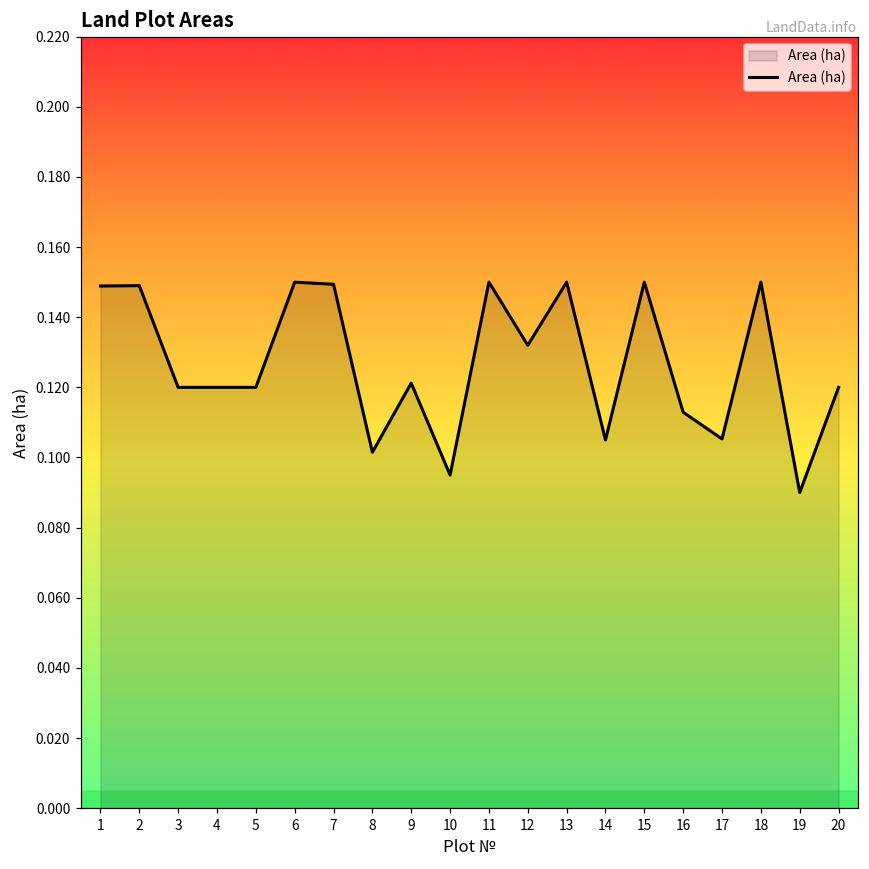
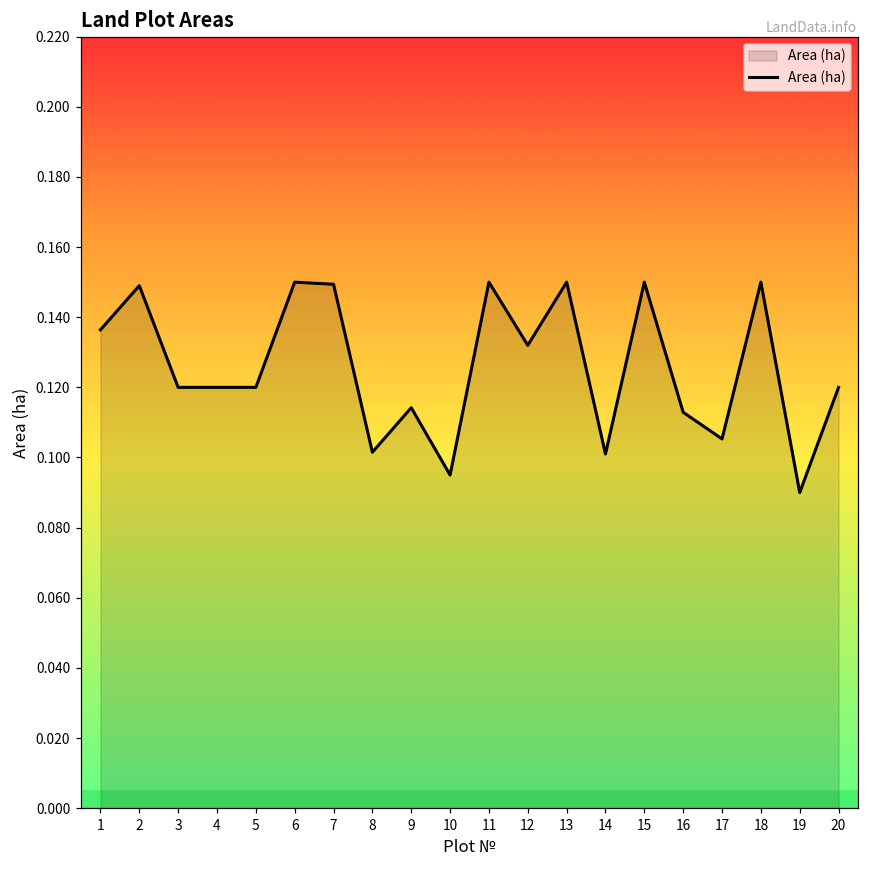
1: 0.149 -> 0.136
9: 0.121 -> 0.114
14: 0.105 -> 0.101
